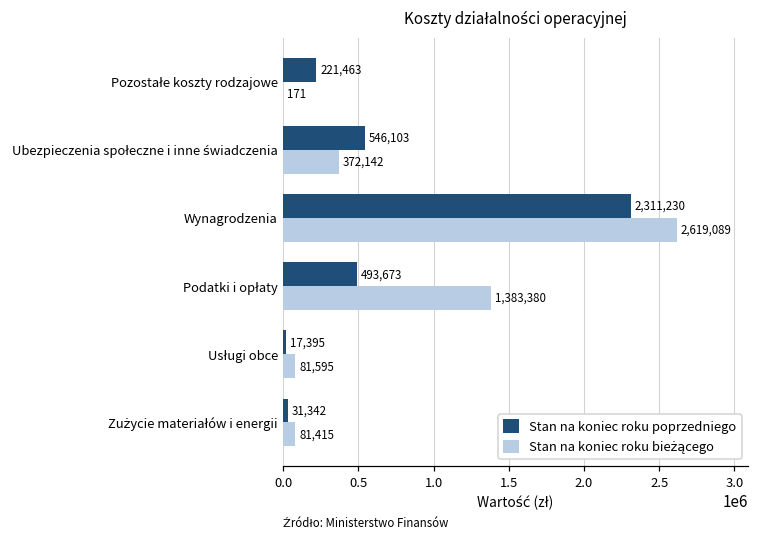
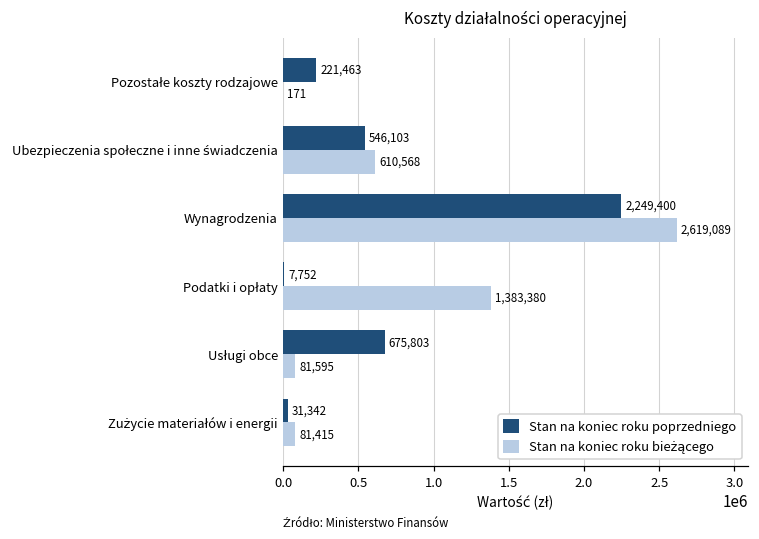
Stan na koniec roku bieżącego, Ubezpieczenia społeczne i inne świadczenia: 372,142 -> 610,568
Stan na koniec roku poprzedniego, Wynagrodzenia: 2,311,230 -> 2,249,400
Stan na koniec roku poprzedniego, Podatki i opłaty: 493,673 -> 7,752
Stan na koniec roku poprzedniego, Usługi obce: 17,395 -> 675,803
